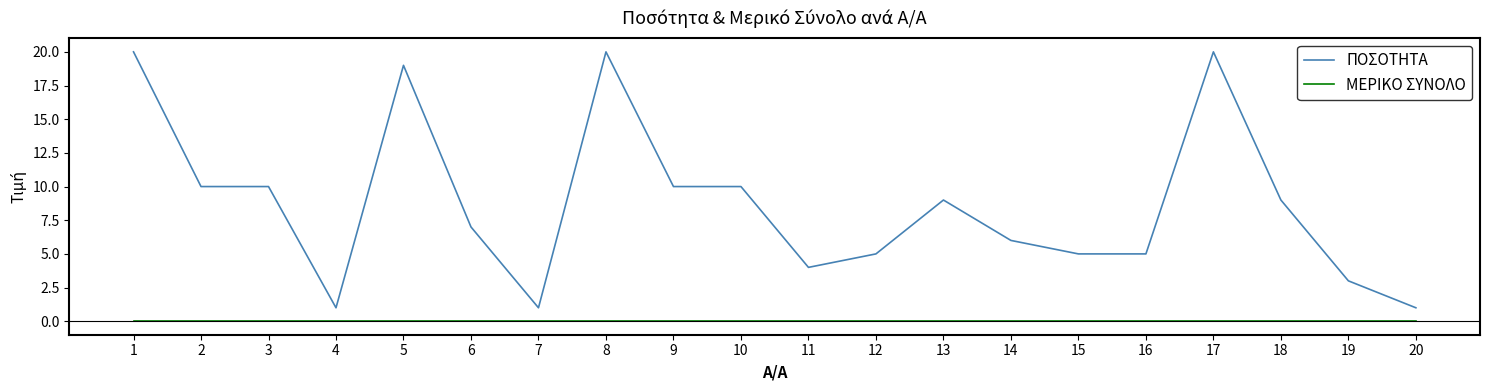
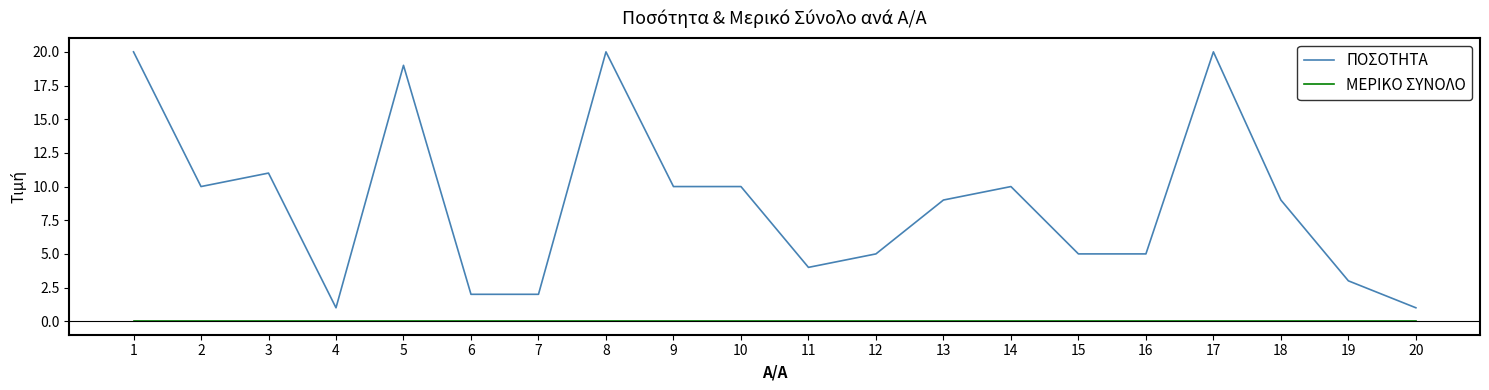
ΠΟΣΟΤΗΤΑ, 3: 10 -> 11
ΠΟΣΟΤΗΤΑ, 6: 7 -> 2
ΠΟΣΟΤΗΤΑ, 7: 1 -> 2
ΠΟΣΟΤΗΤΑ, 14: 6 -> 10
